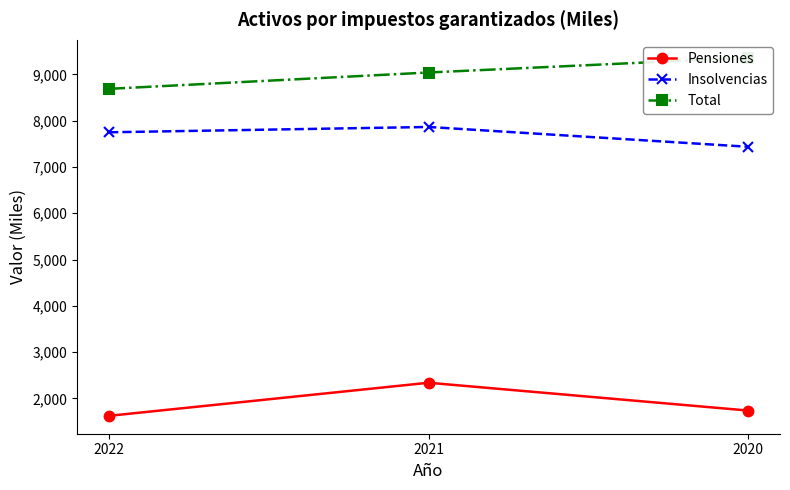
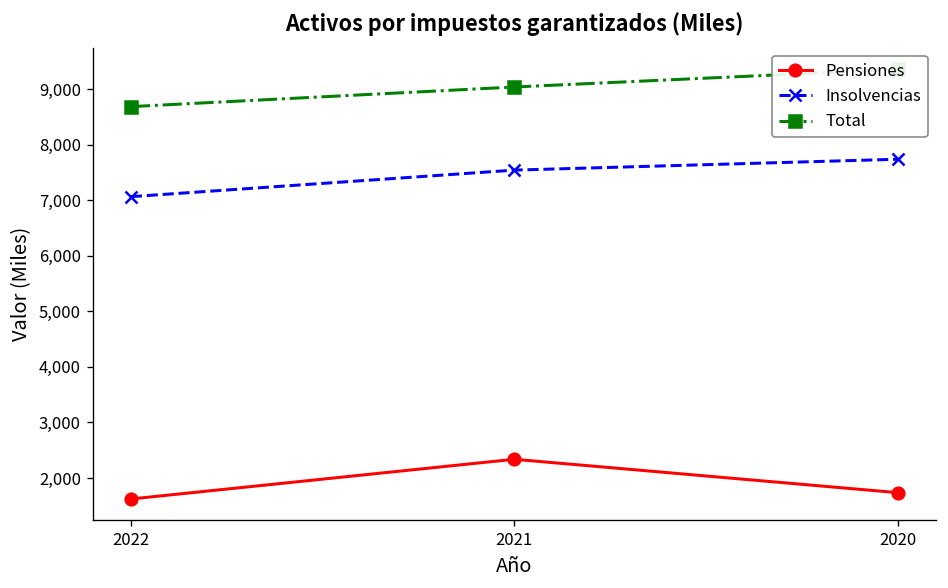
Insolvencias, 2022: 7,800 -> 7,100
Insolvencias, 2021: 7,900 -> 7,500
Insolvencias, 2020: 7,400 -> 7,700
